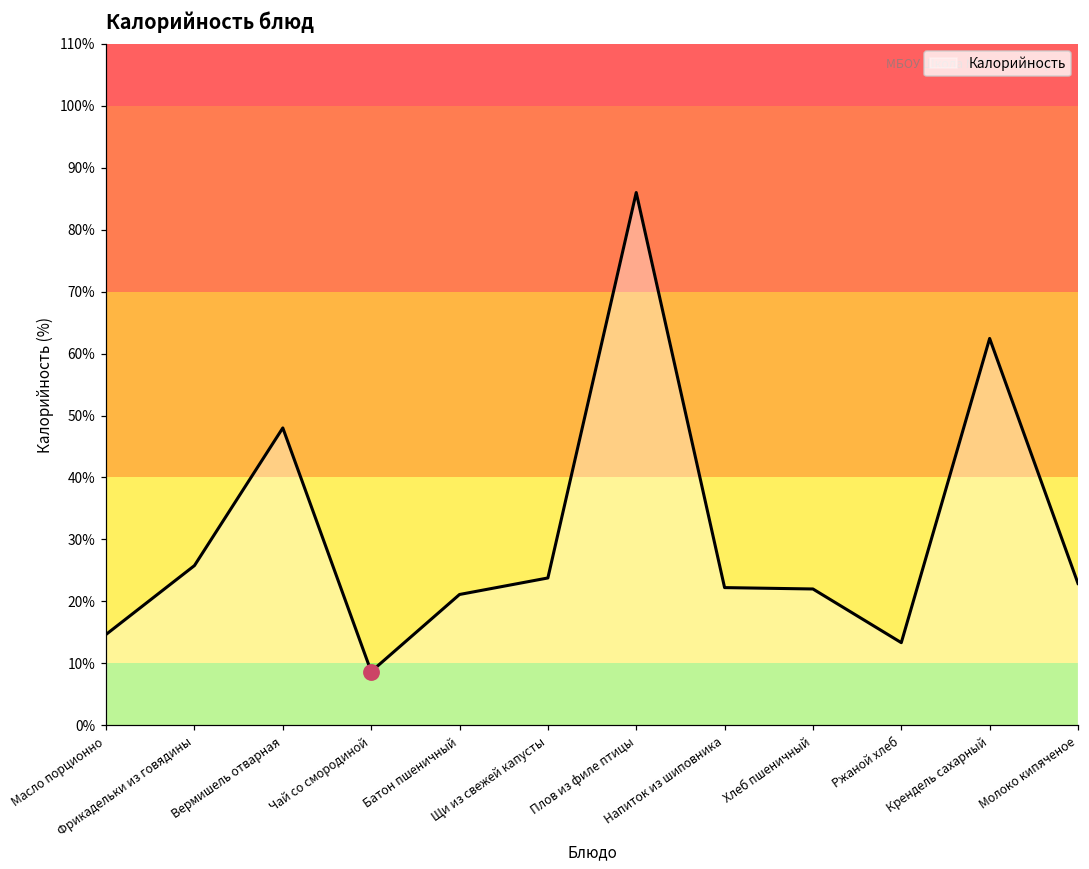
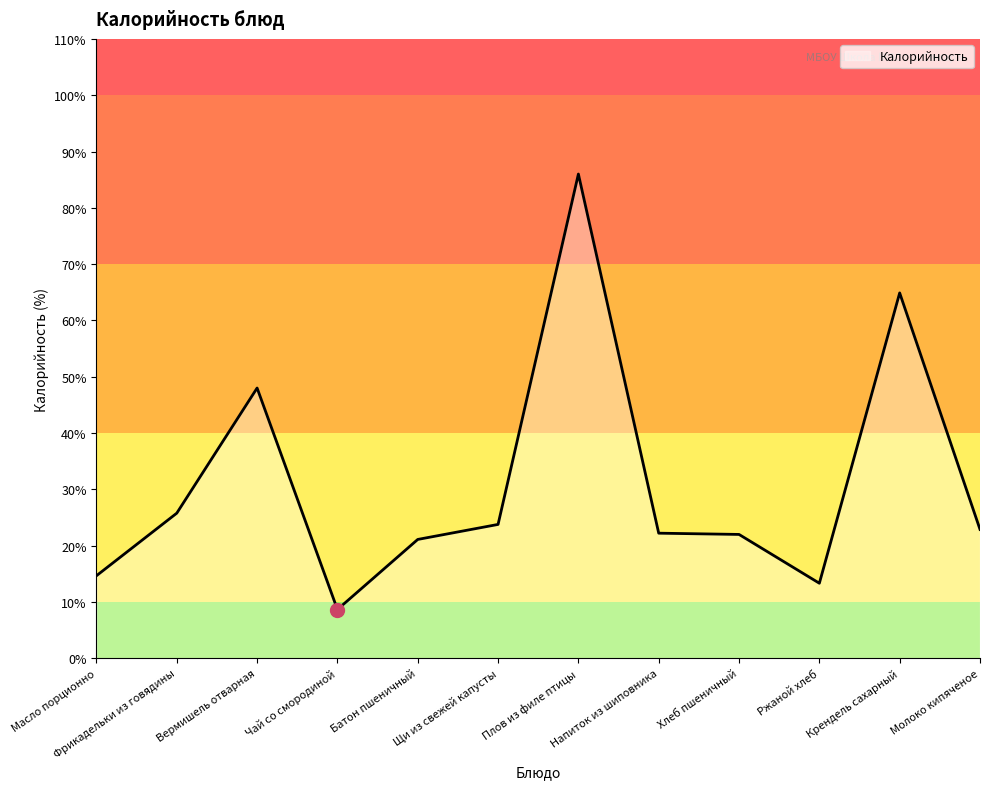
Калорийность, Крендель сахарный: 62% -> 65%
